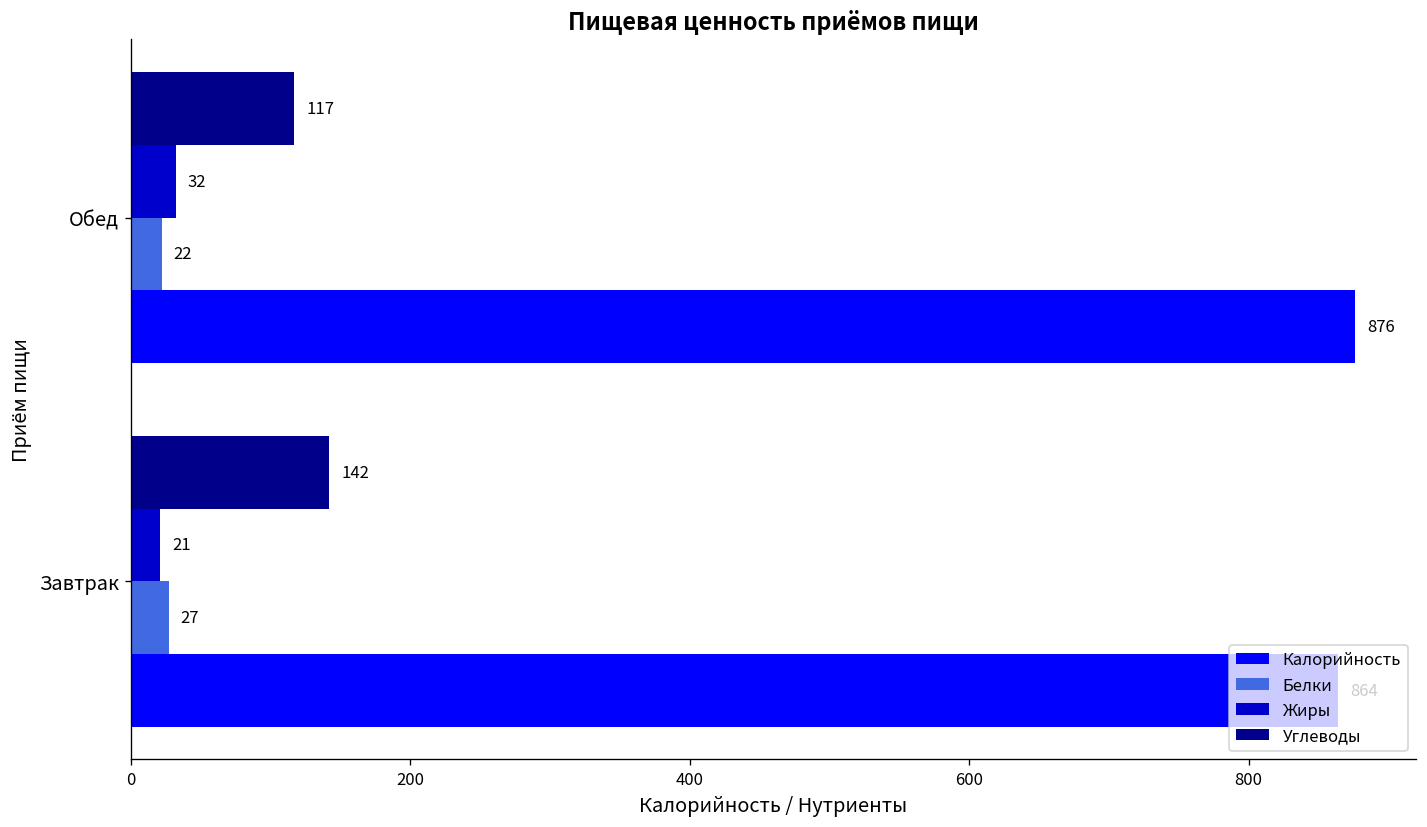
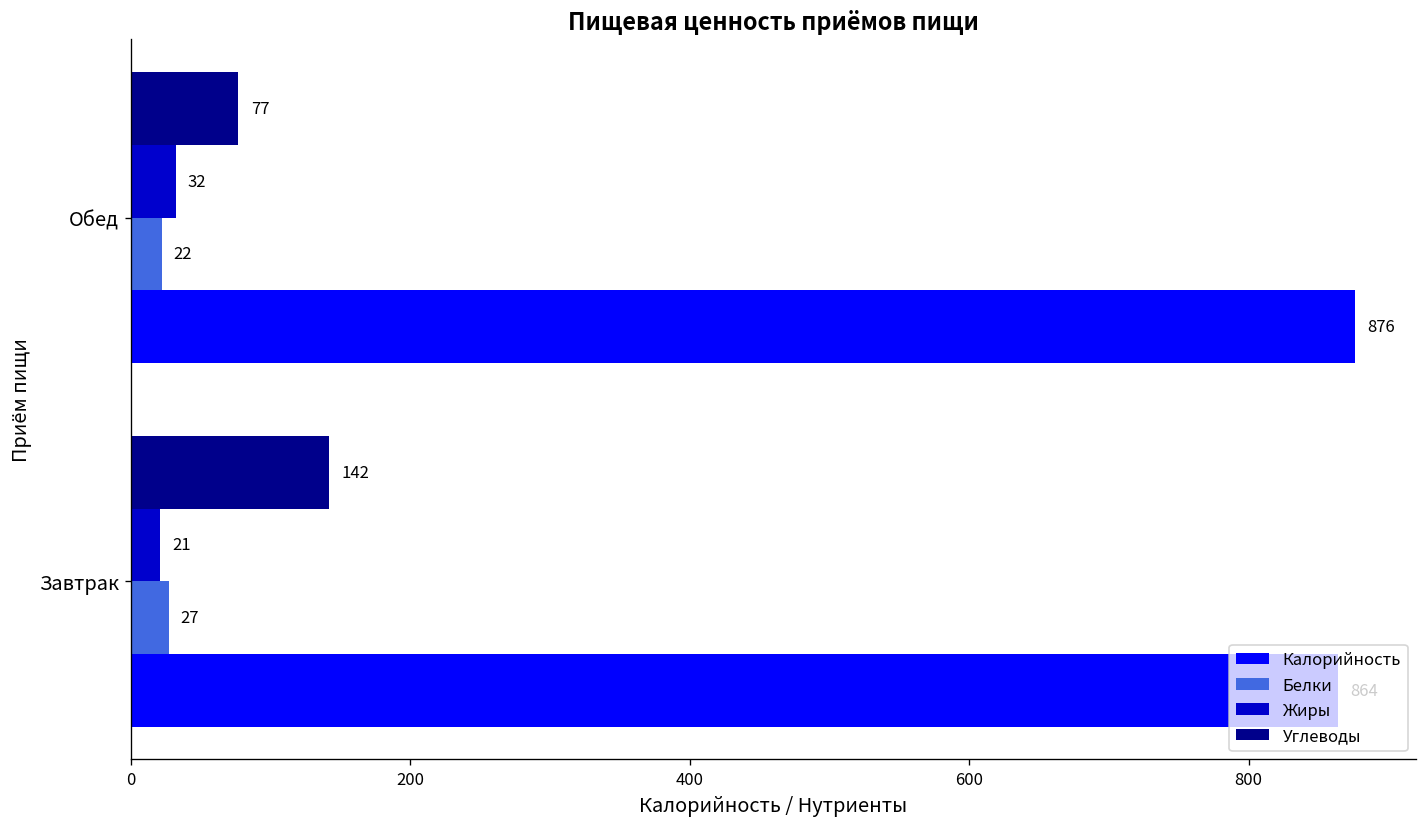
Углеводы, Обед: 117 -> 77
